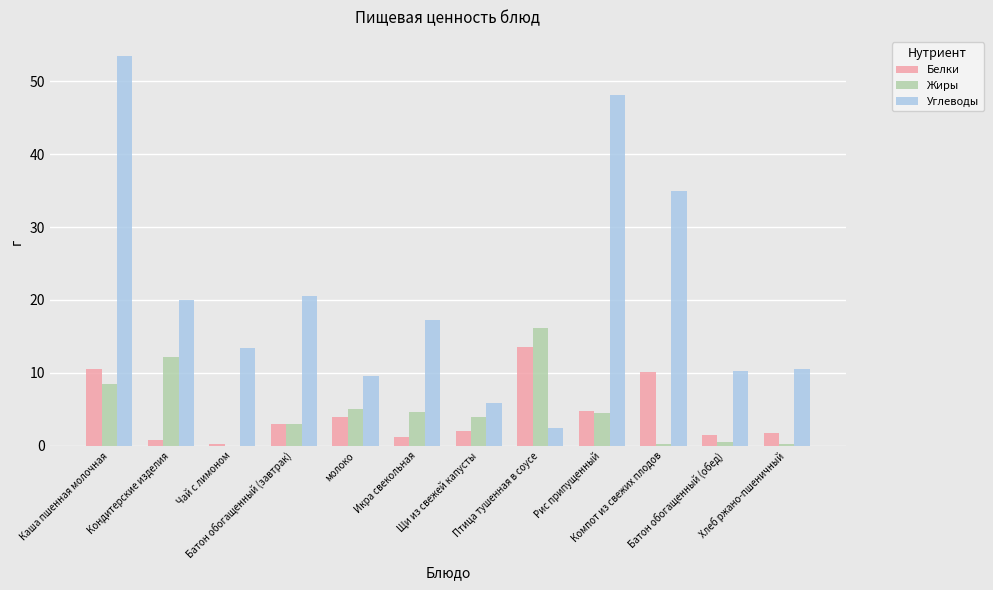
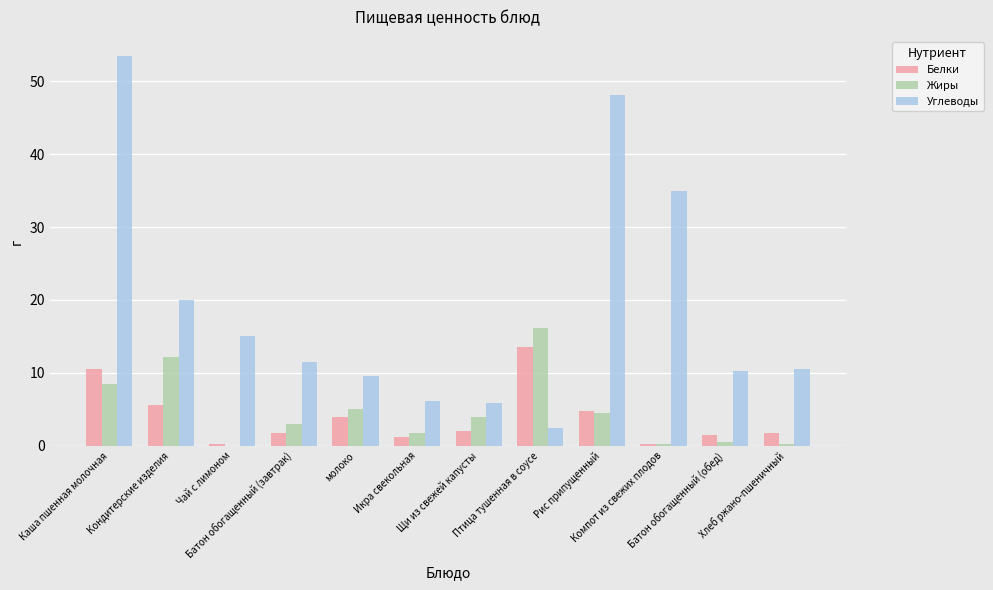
Белки, Кондитерские изделия: 1 -> 6
Углеводы, Чай с лимоном: 13 -> 15
Белки, Батон обогащенный (завтрак): 3 -> 2
Углеводы, Батон обогащенный (завтрак): 21 -> 12
Жиры, Икра свекольная: 5 -> 2
Углеводы, Икра свекольная: 17 -> 6
Белки, Компот из свежих плодов: 10 -> 0
